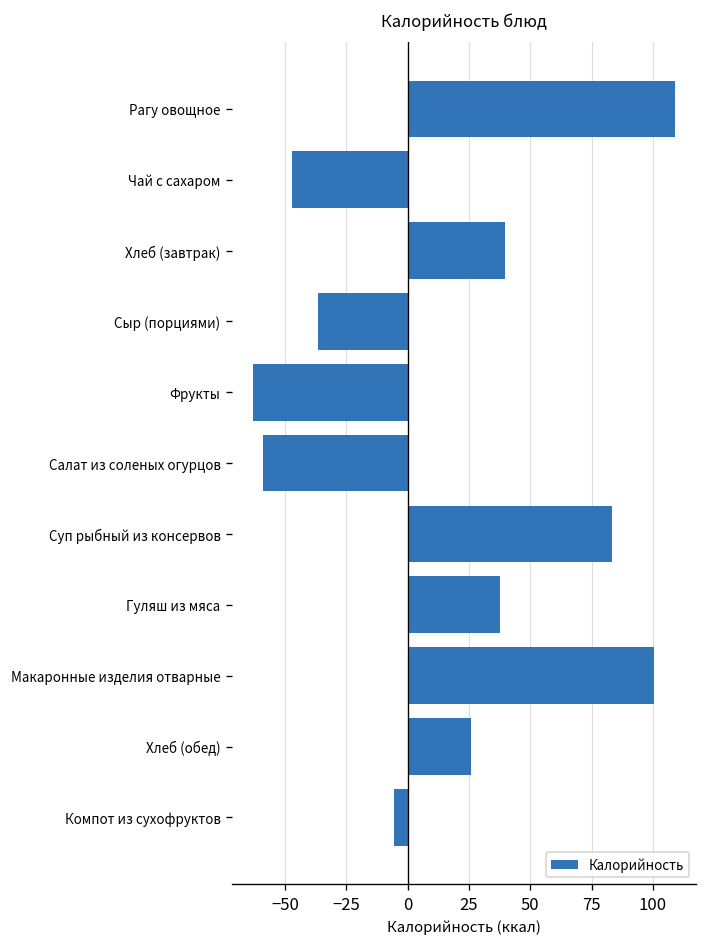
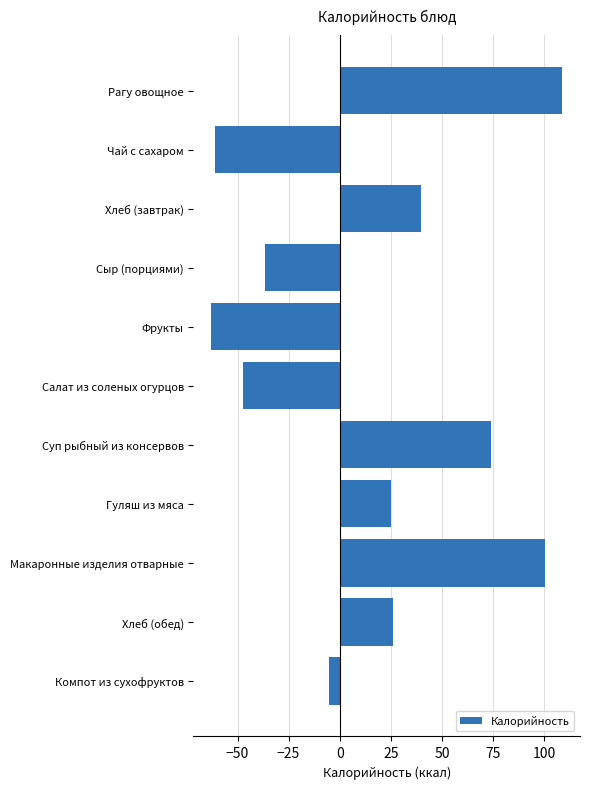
Чай с сахаром: -47 -> -61
Салат из соленых огурцов: -59 -> -47
Суп рыбный из консервов: 83 -> 74
Гуляш из мяса: 37 -> 25
